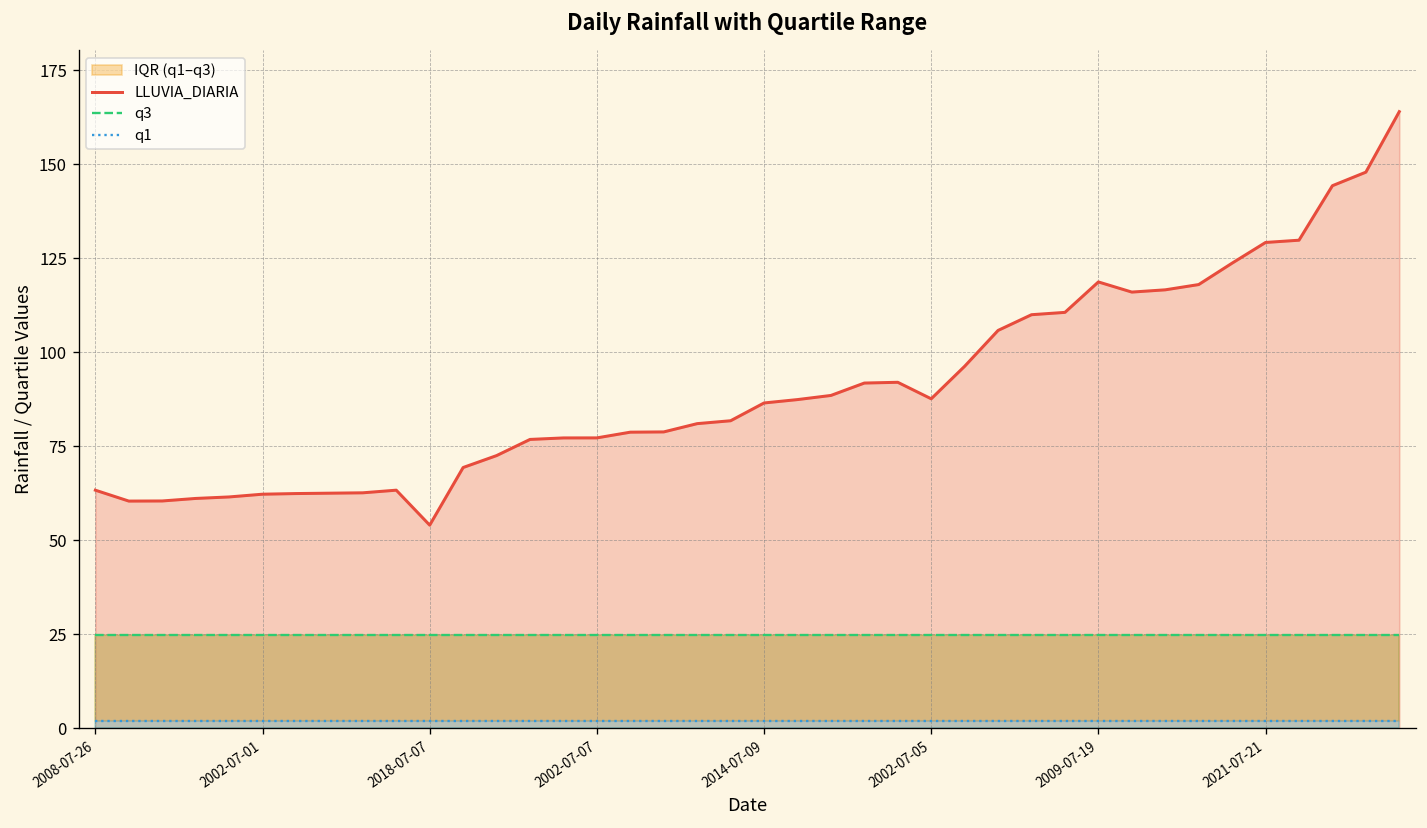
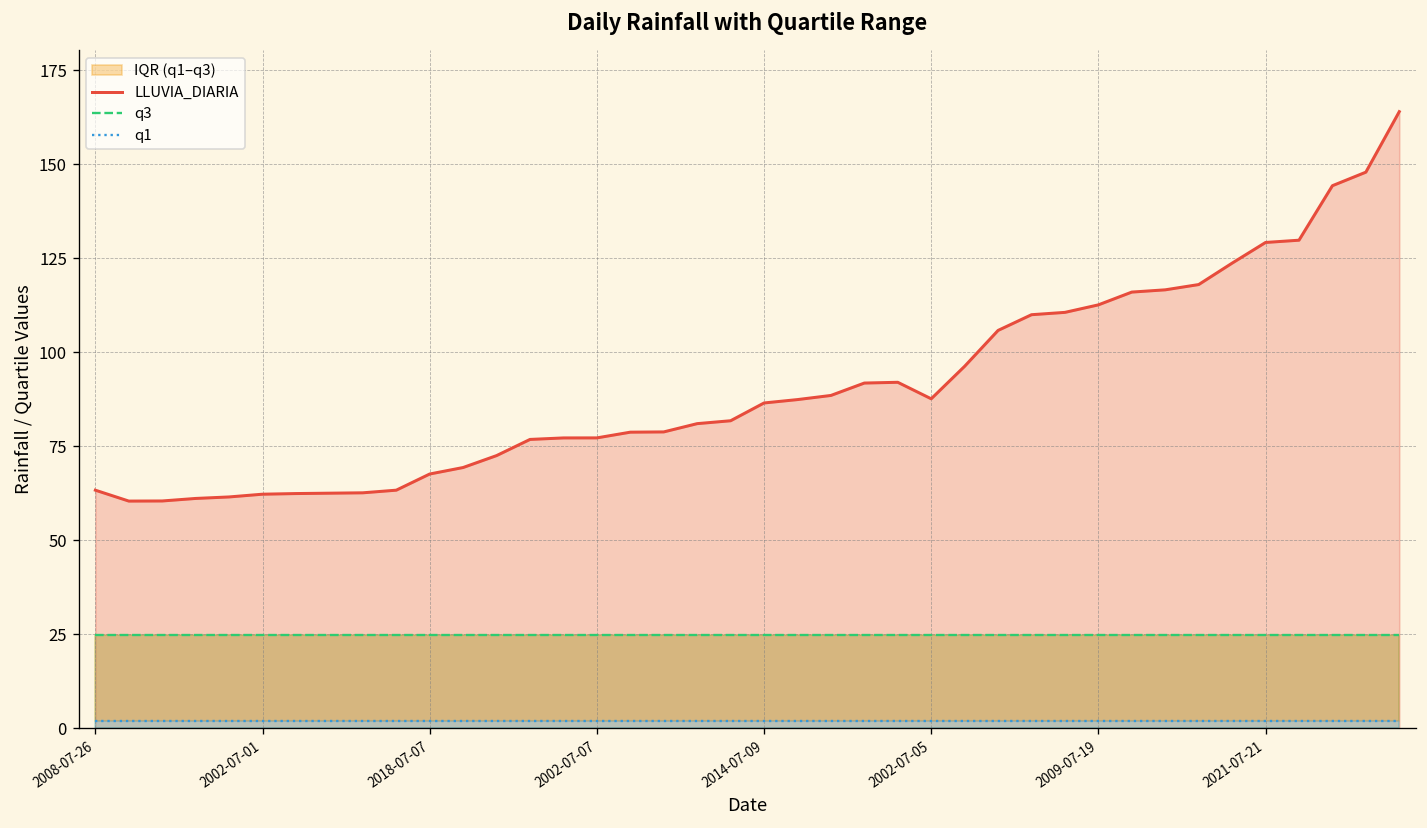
LLUVIA_DIARIA, 2018-07-07: 54 -> 68
LLUVIA_DIARIA, 2009-07-19: 119 -> 113
